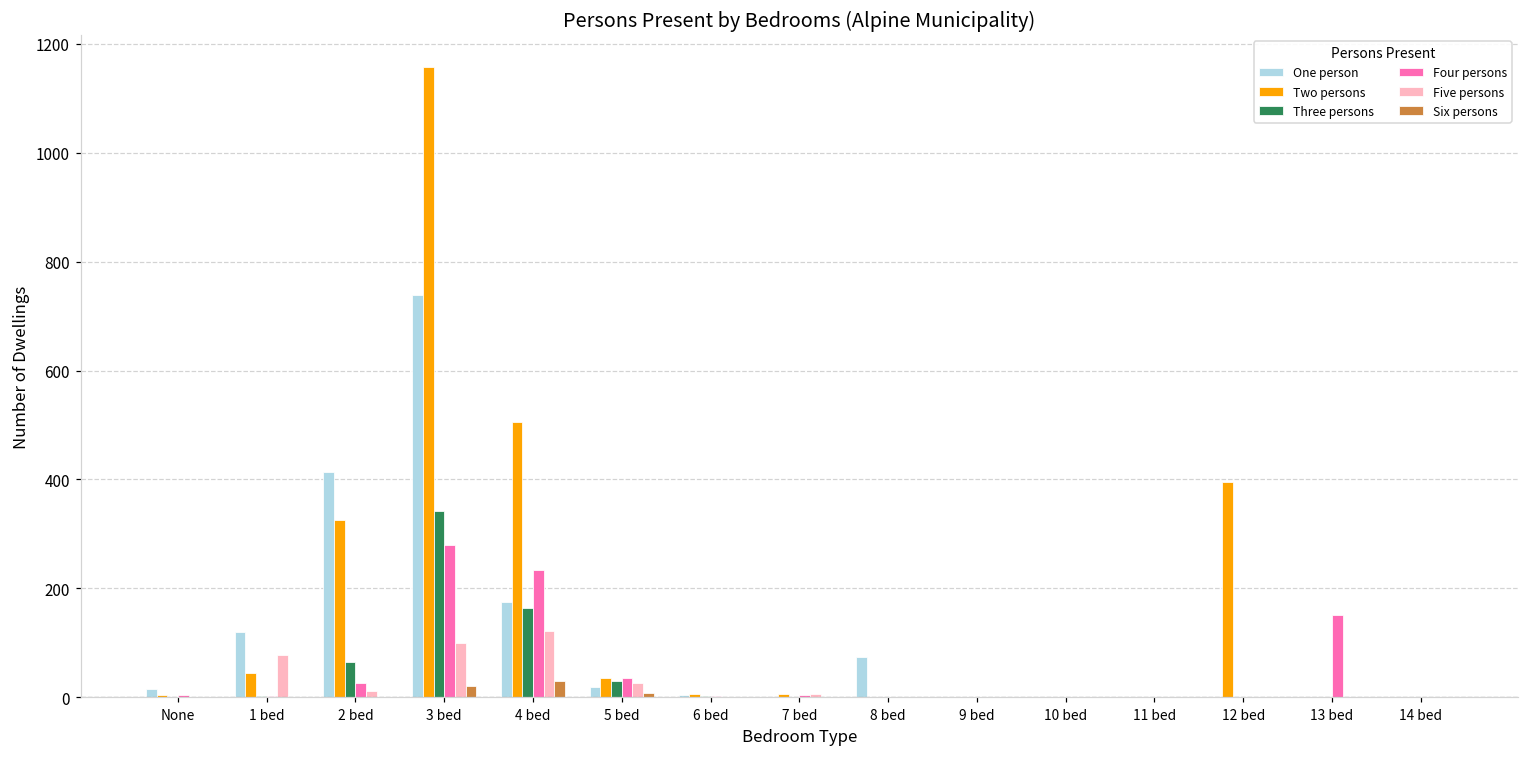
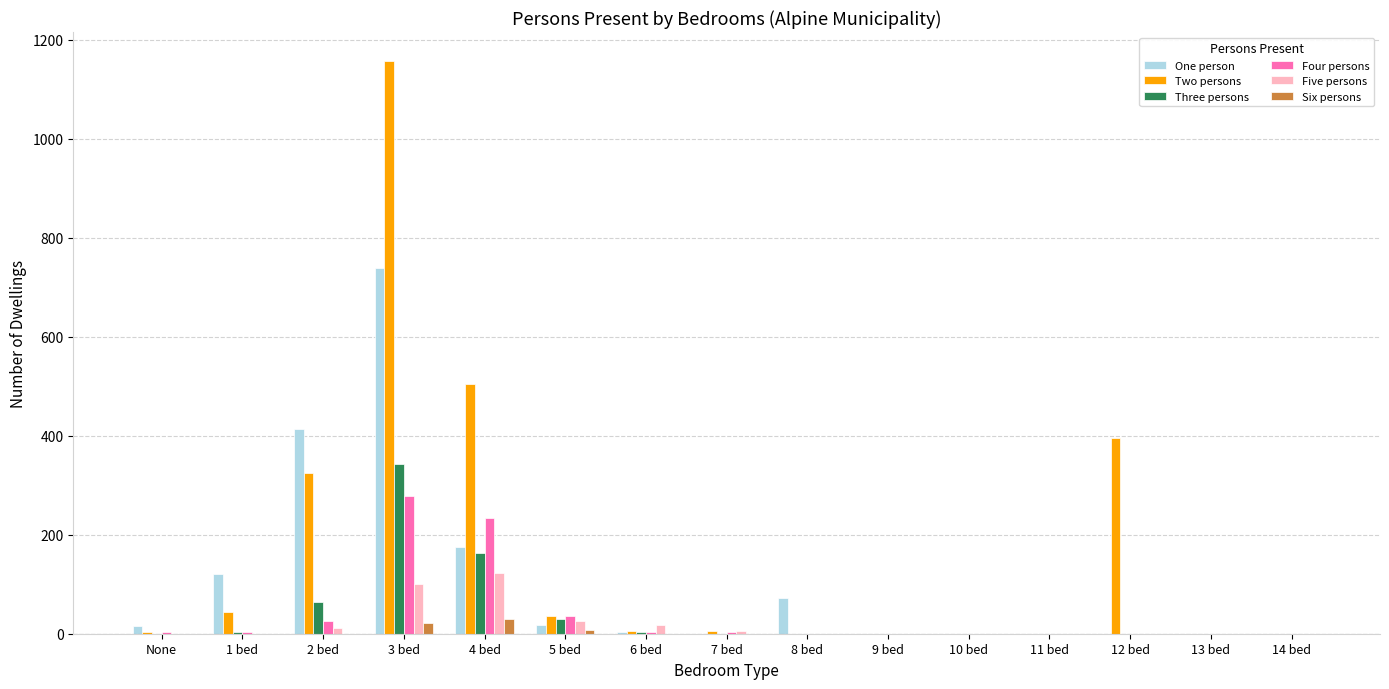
Five persons, 1 bed: 80 -> 0
Five persons, 6 bed: 0 -> 20
Four persons, 13 bed: 150 -> 0
